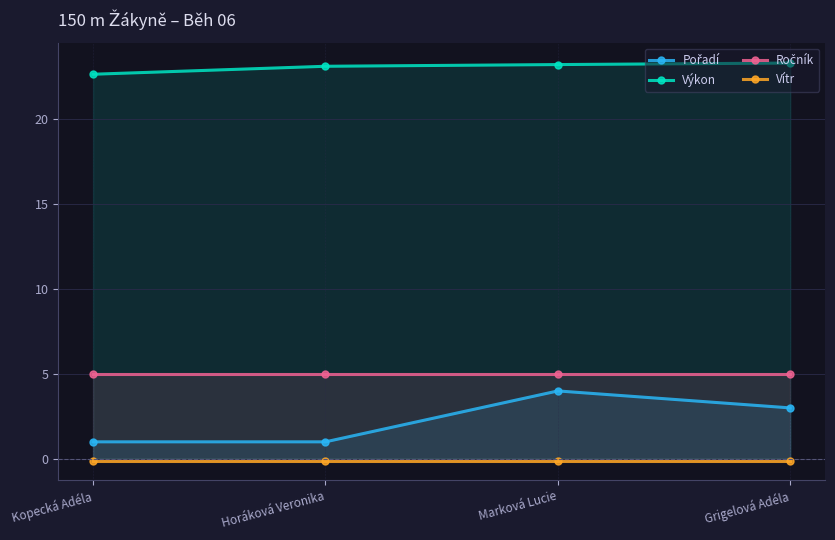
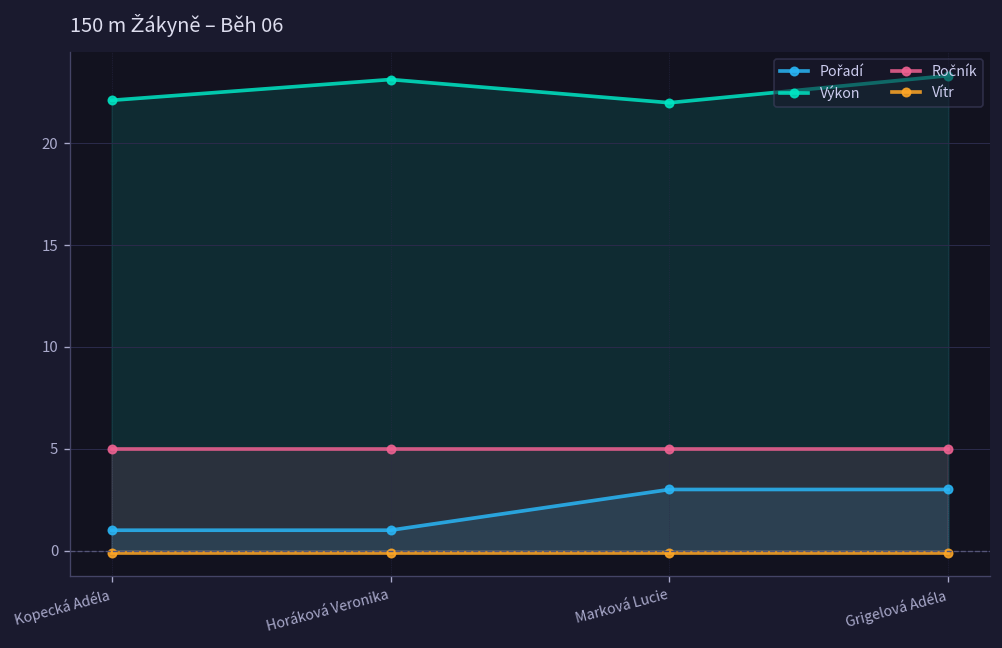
Výkon, Kopecká Adéla: 22.7 -> 22.1
Pořadí, Marková Lucie: 4 -> 3
Výkon, Marková Lucie: 23.2 -> 22.0
